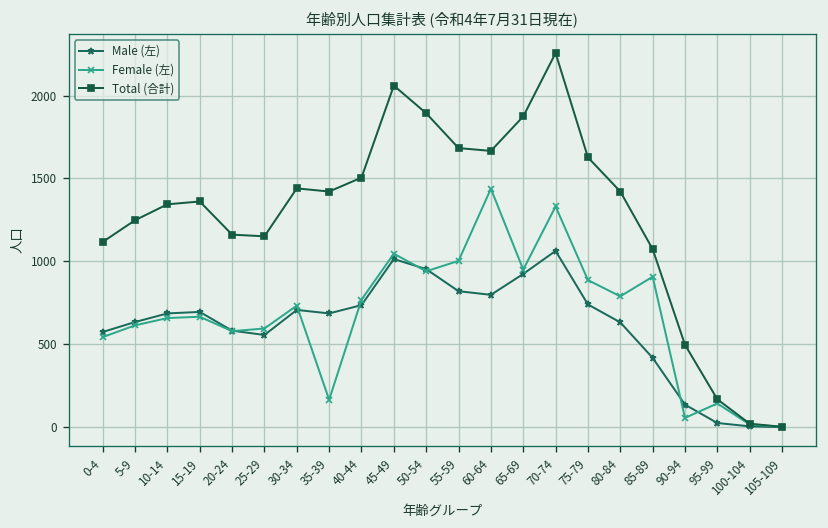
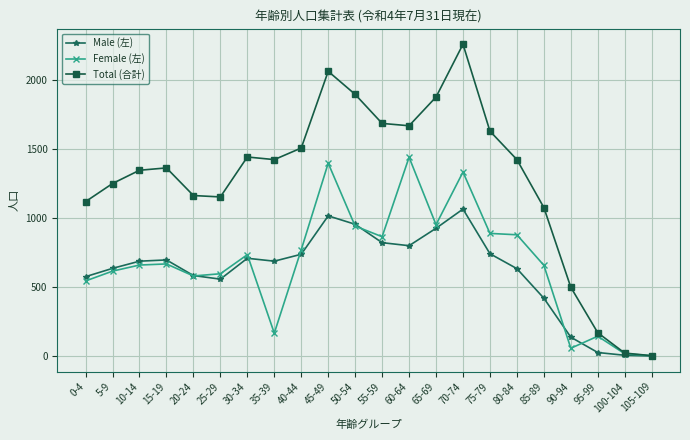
Female (左), 45-49: 1050 -> 1400
Female (左), 55-59: 1000 -> 860
Female (左), 80-84: 790 -> 880
Female (左), 85-89: 910 -> 660
